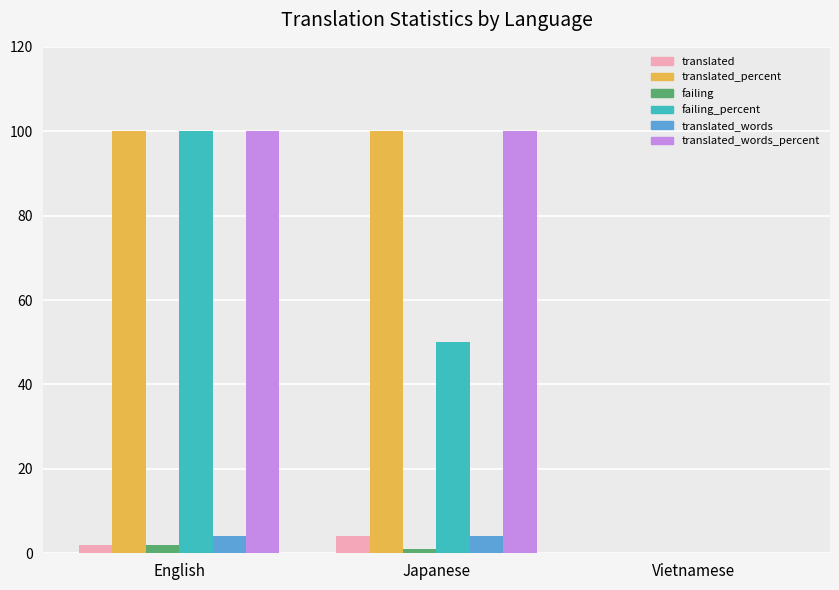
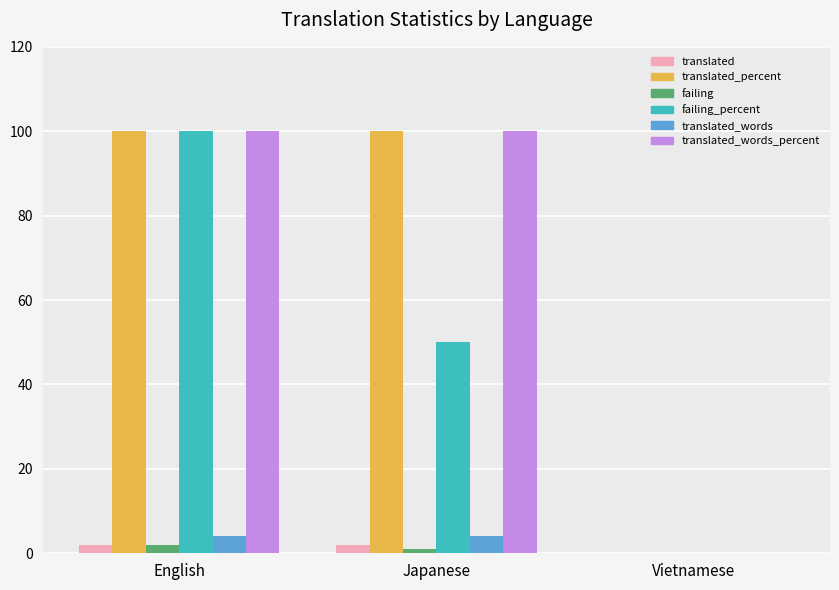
translated, Japanese: 4 -> 2
